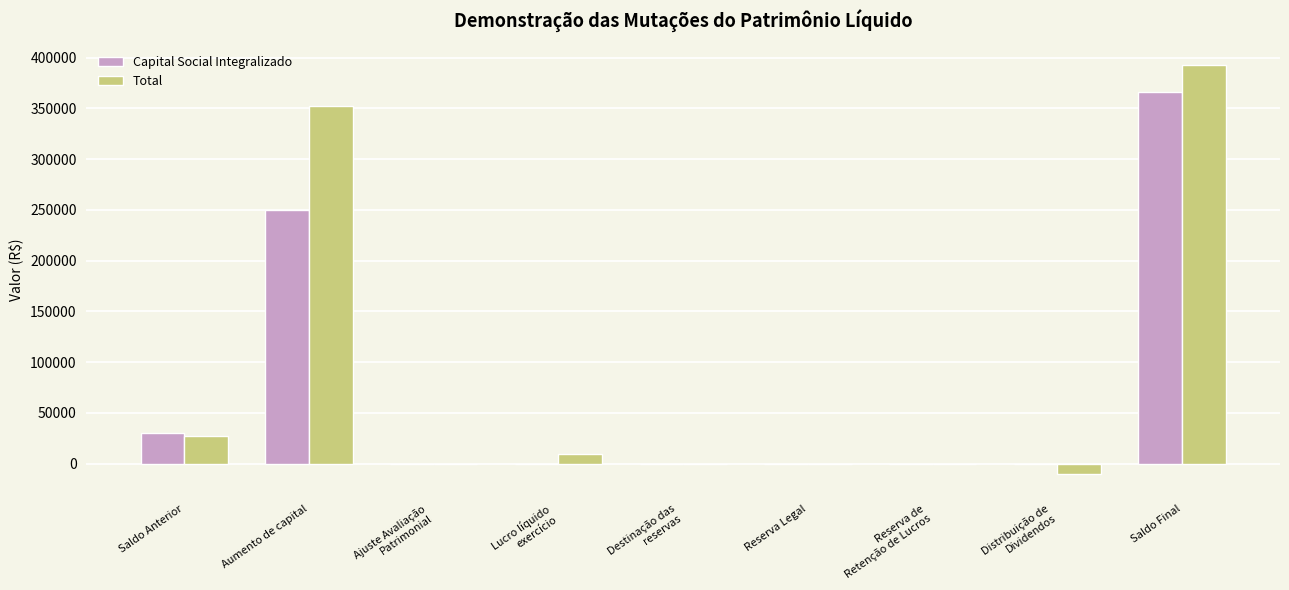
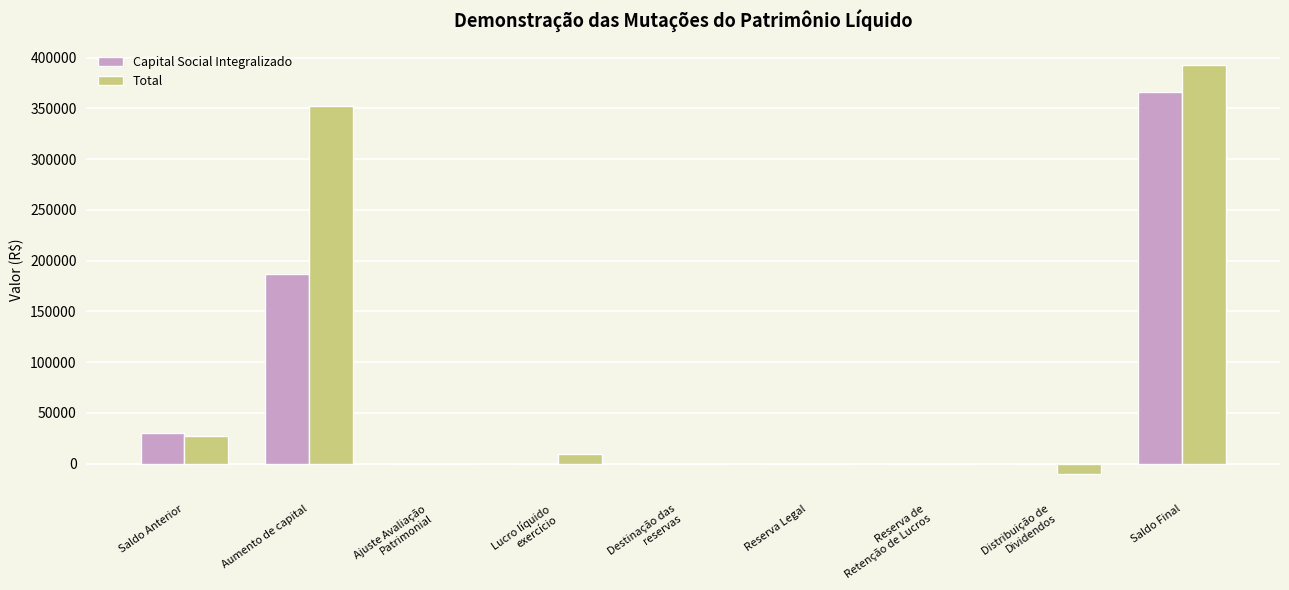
Capital Social Integralizado, Aumento de capital: 250000 -> 187000
